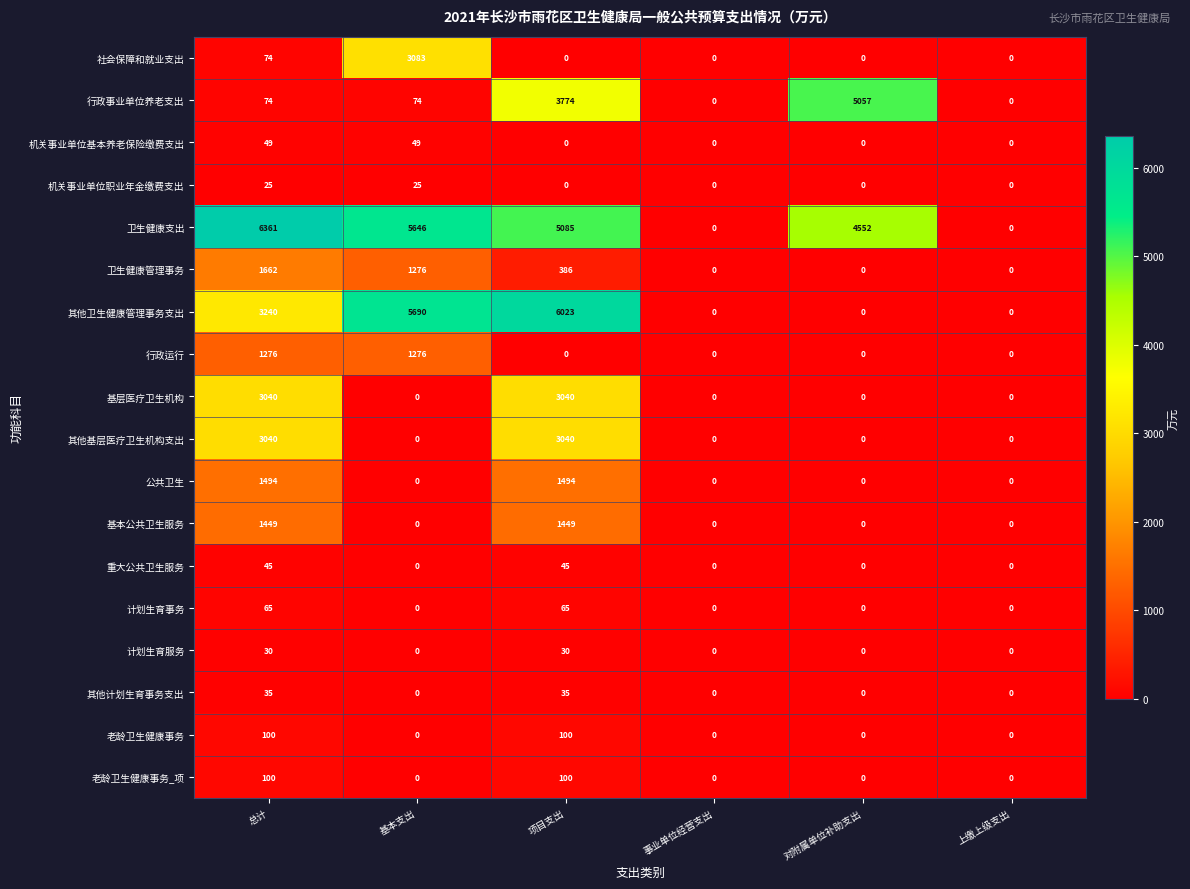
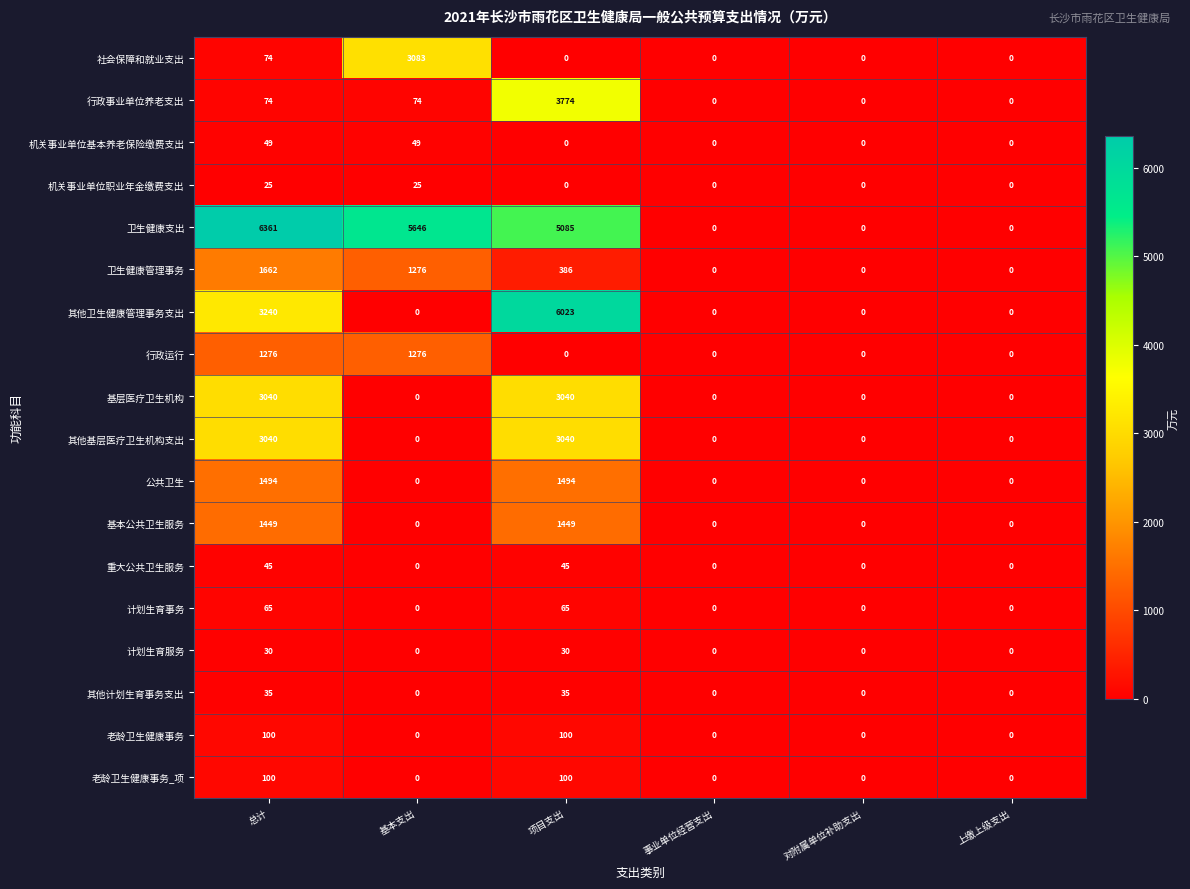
行政事业单位养老支出, 对附属单位补助支出: 5057 -> 0
卫生健康支出, 对附属单位补助支出: 4552 -> 0
其他卫生健康管理事务支出, 基本支出: 5690 -> 0
